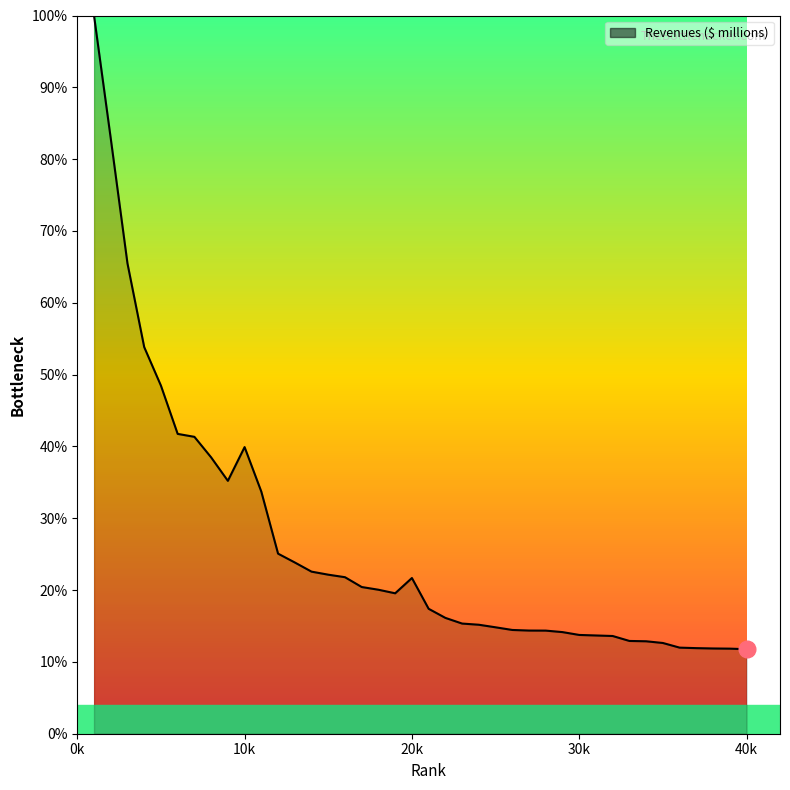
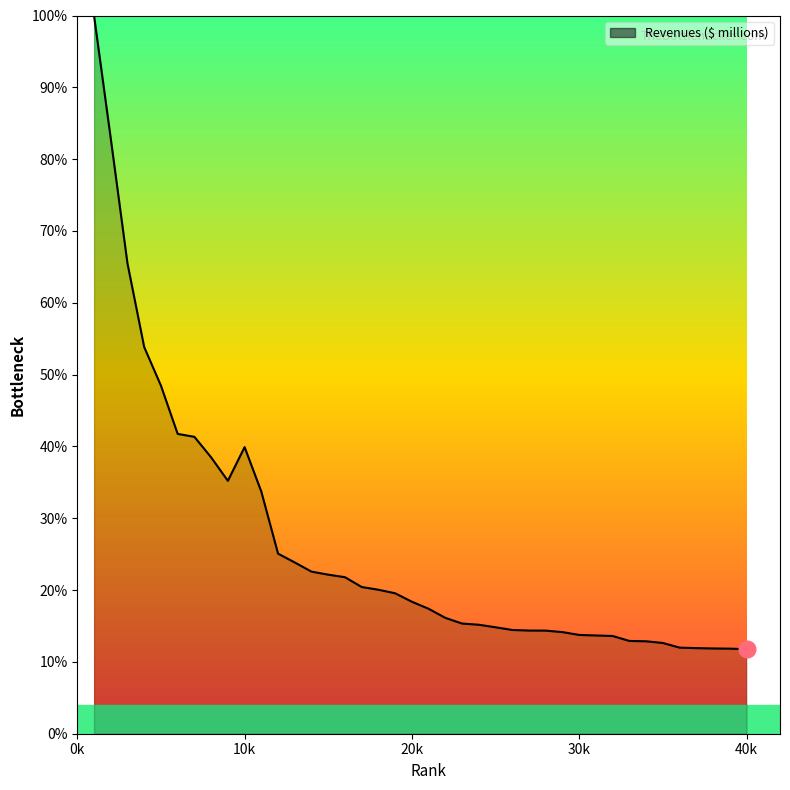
Revenues ($ millions), 20k: 22% -> 18%
